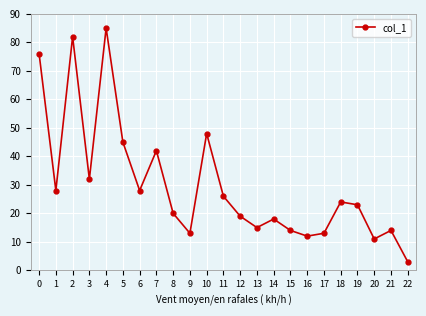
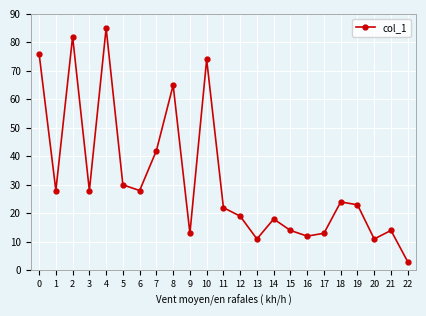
3: 32 -> 28
5: 45 -> 30
8: 20 -> 65
10: 48 -> 74
11: 26 -> 22
13: 15 -> 11
